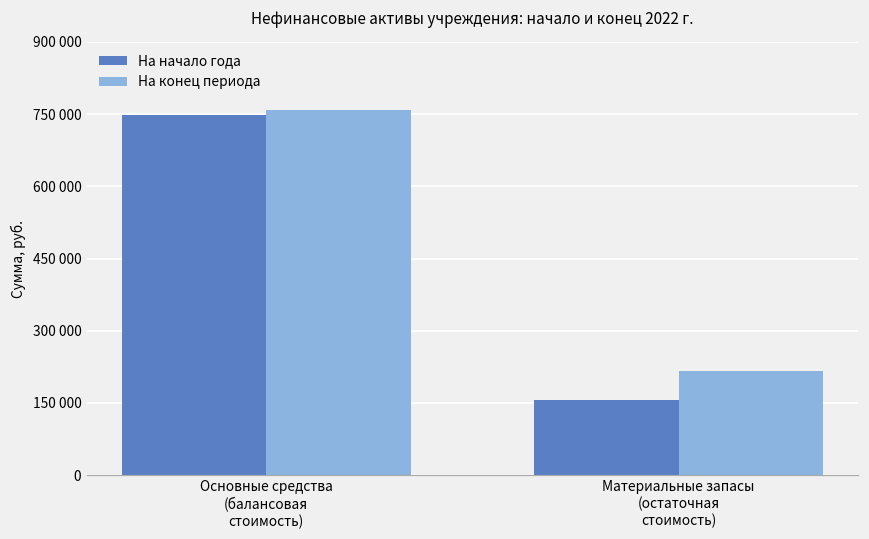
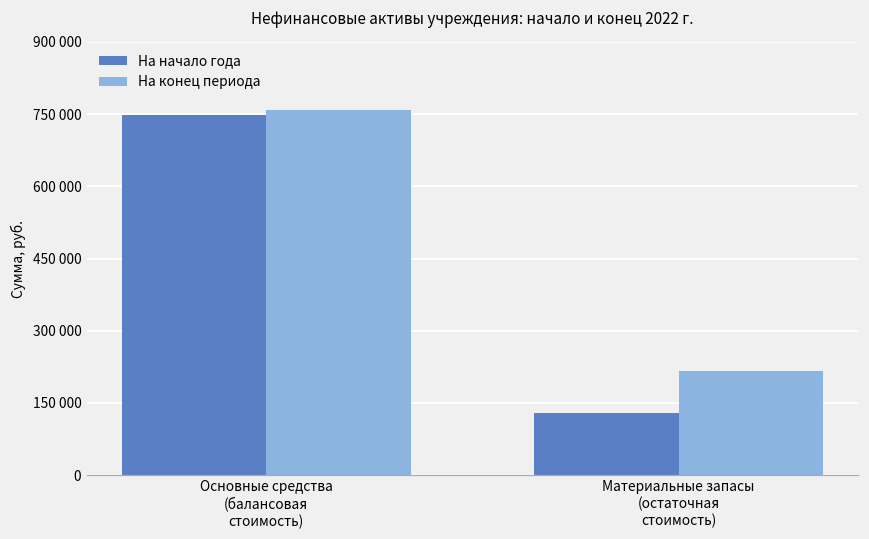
На начало года, Материальные запасы (остаточная стоимость): 160000 -> 130000
